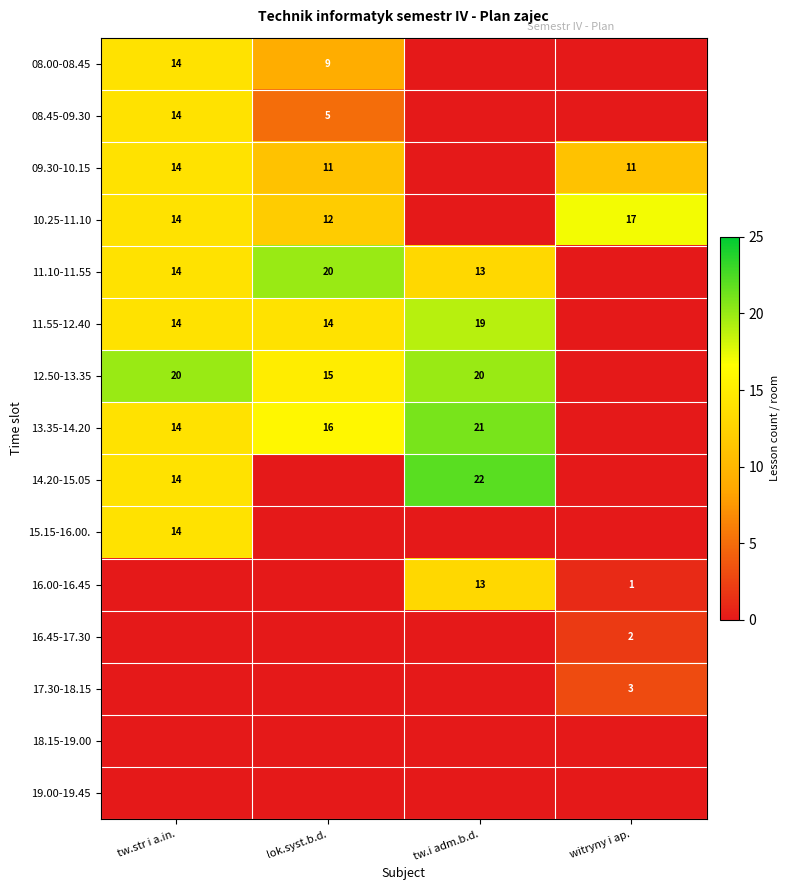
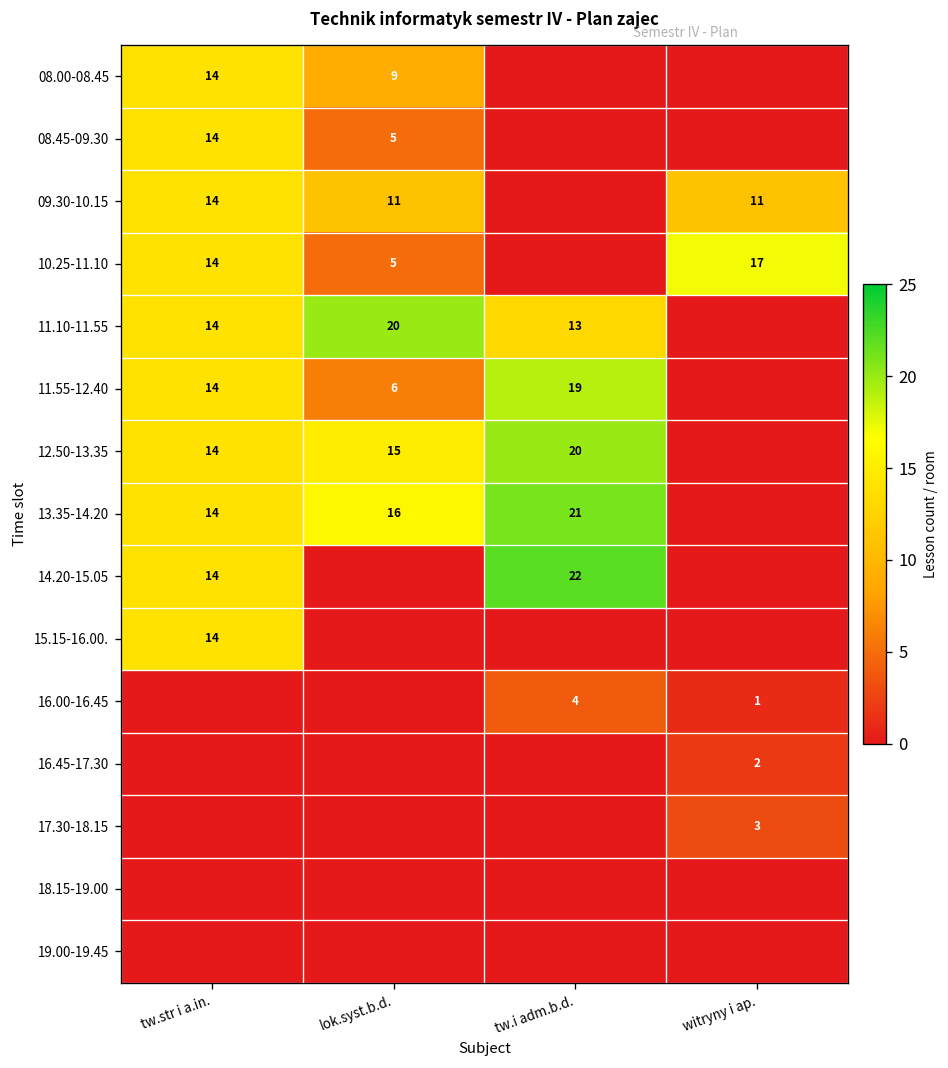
10.25-11.10, lok.syst.b.d.: 12 -> 5
11.55-12.40, lok.syst.b.d.: 14 -> 6
12.50-13.35, tw.str i a.in.: 20 -> 14
16.00-16.45, tw.i adm.b.d.: 13 -> 4
